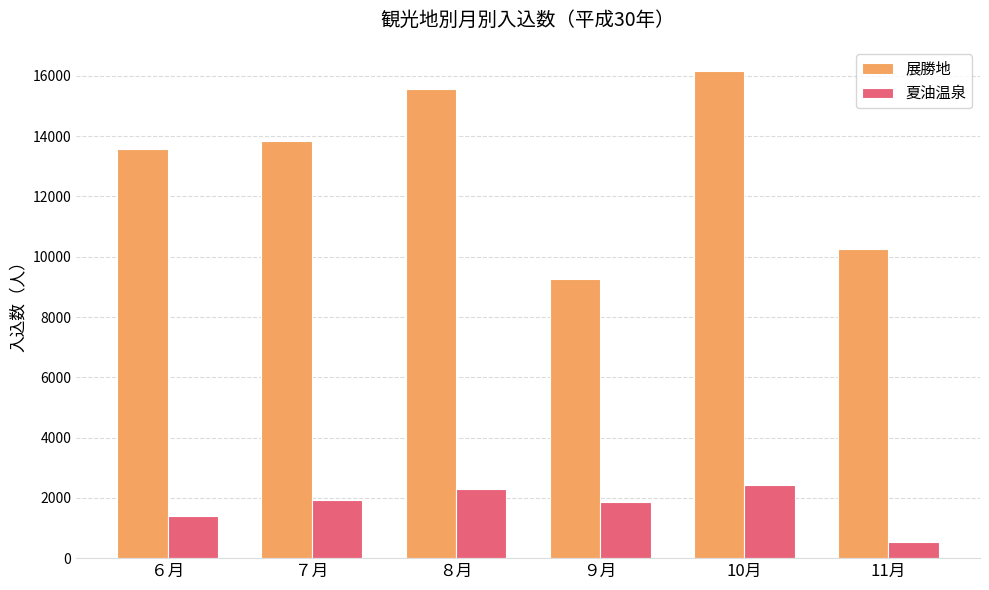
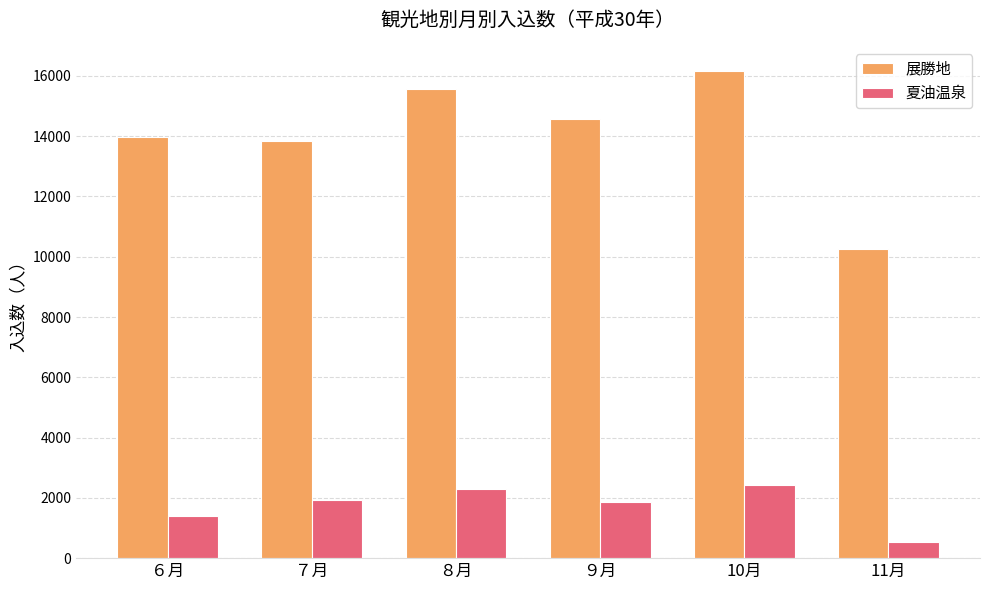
展勝地, ６月: 13600 -> 14000
展勝地, ９月: 9300 -> 14600
